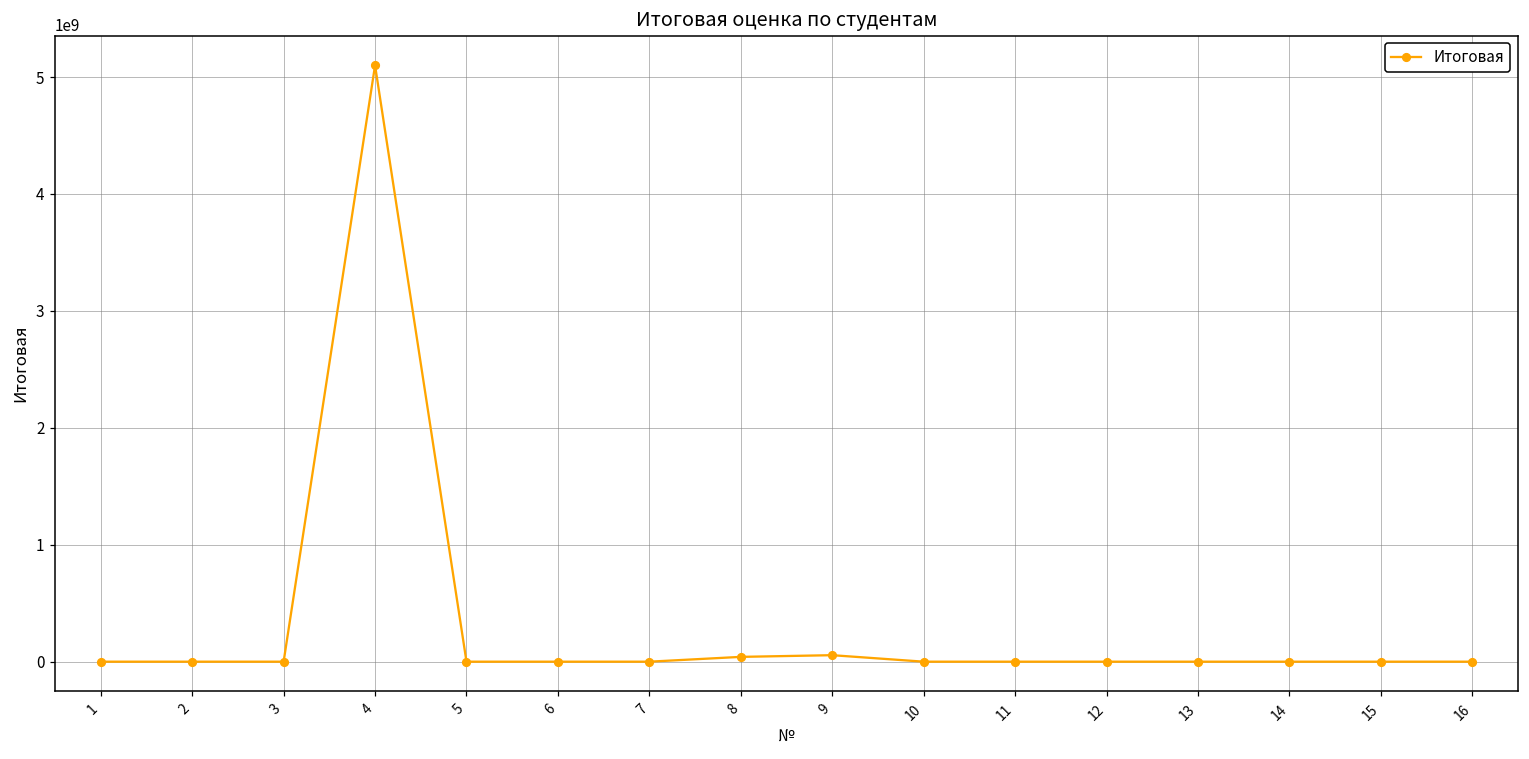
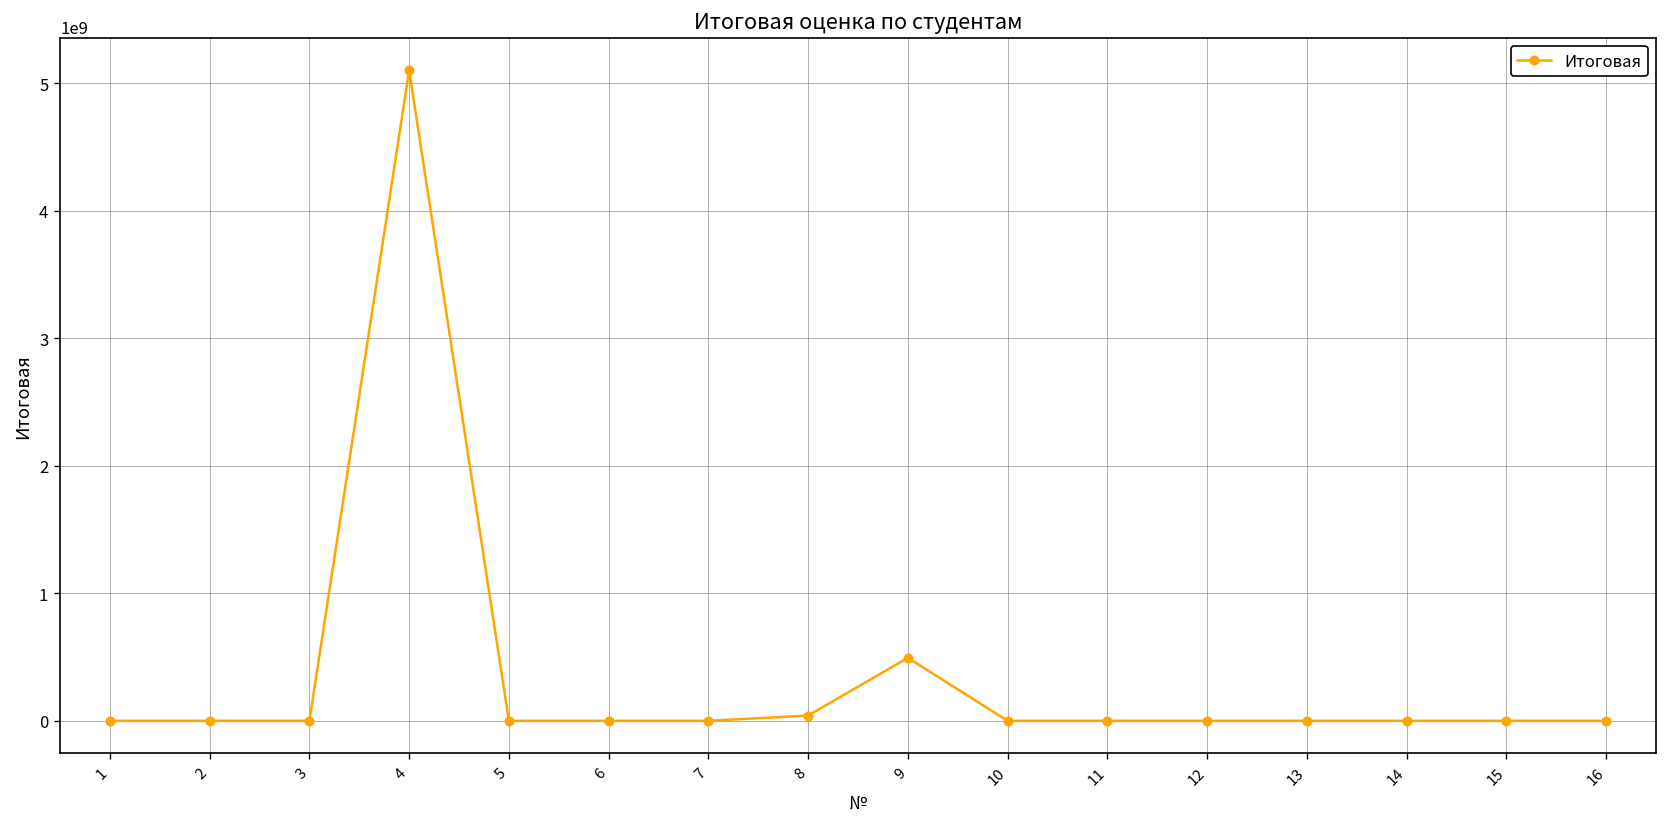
9: 60000000 -> 490000000
